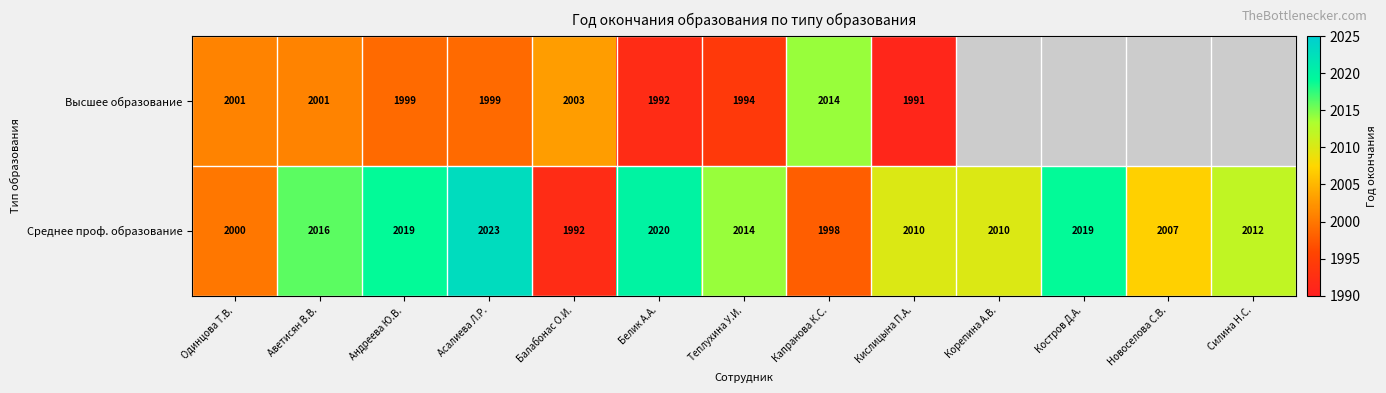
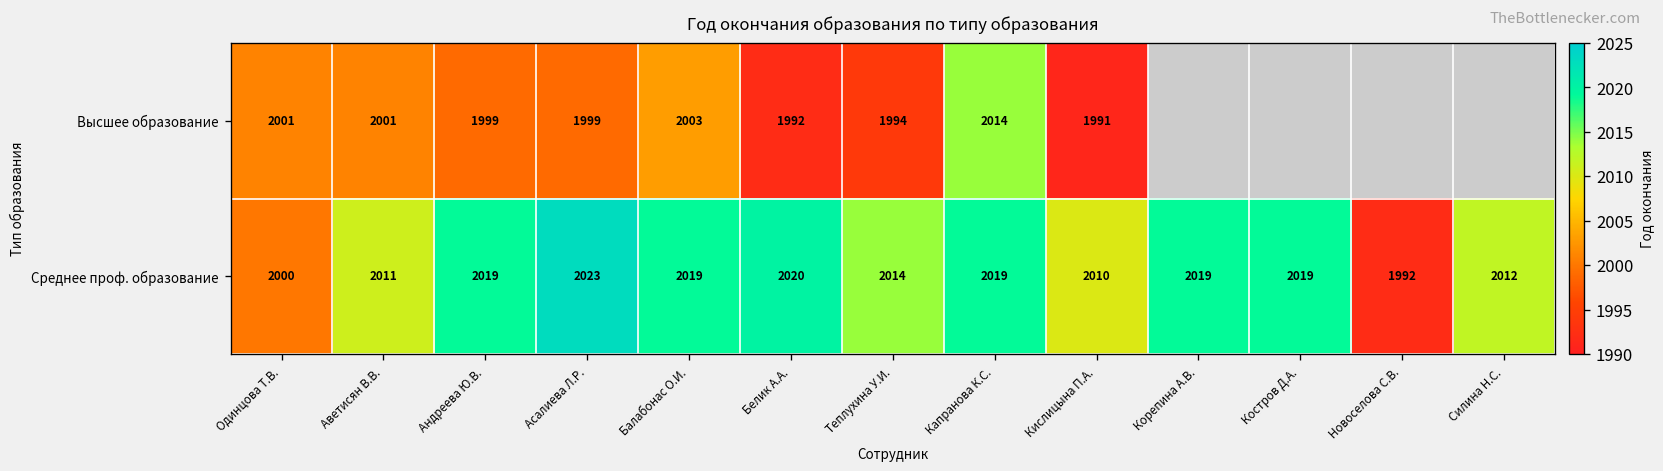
Среднее проф. образование, Аветисян В.В.: 2016 -> 2011
Среднее проф. образование, Балабонас О.И.: 1992 -> 2019
Среднее проф. образование, Капранова К.С.: 1998 -> 2019
Среднее проф. образование, Корепина А.В.: 2010 -> 2019
Среднее проф. образование, Новоселова С.В.: 2007 -> 1992
